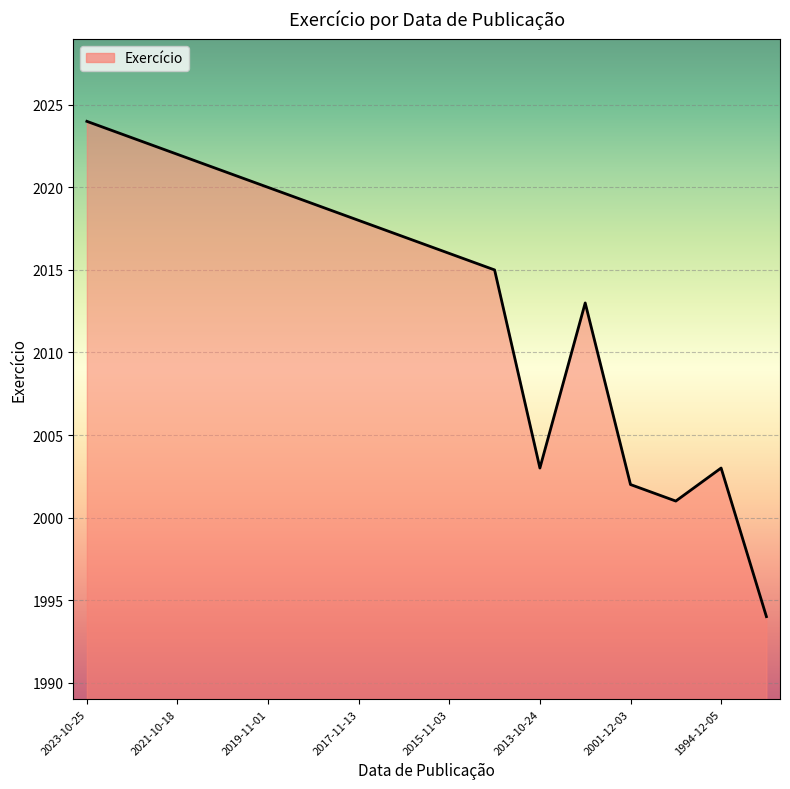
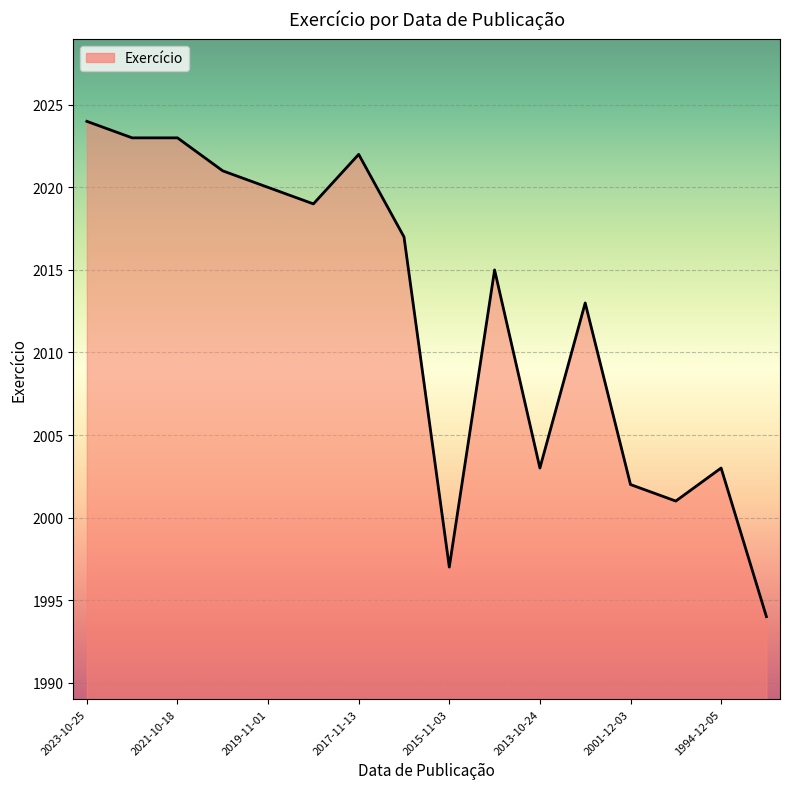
2021-10-18: 2022 -> 2023
2017-11-13: 2018 -> 2022
2015-11-03: 2016 -> 1997
